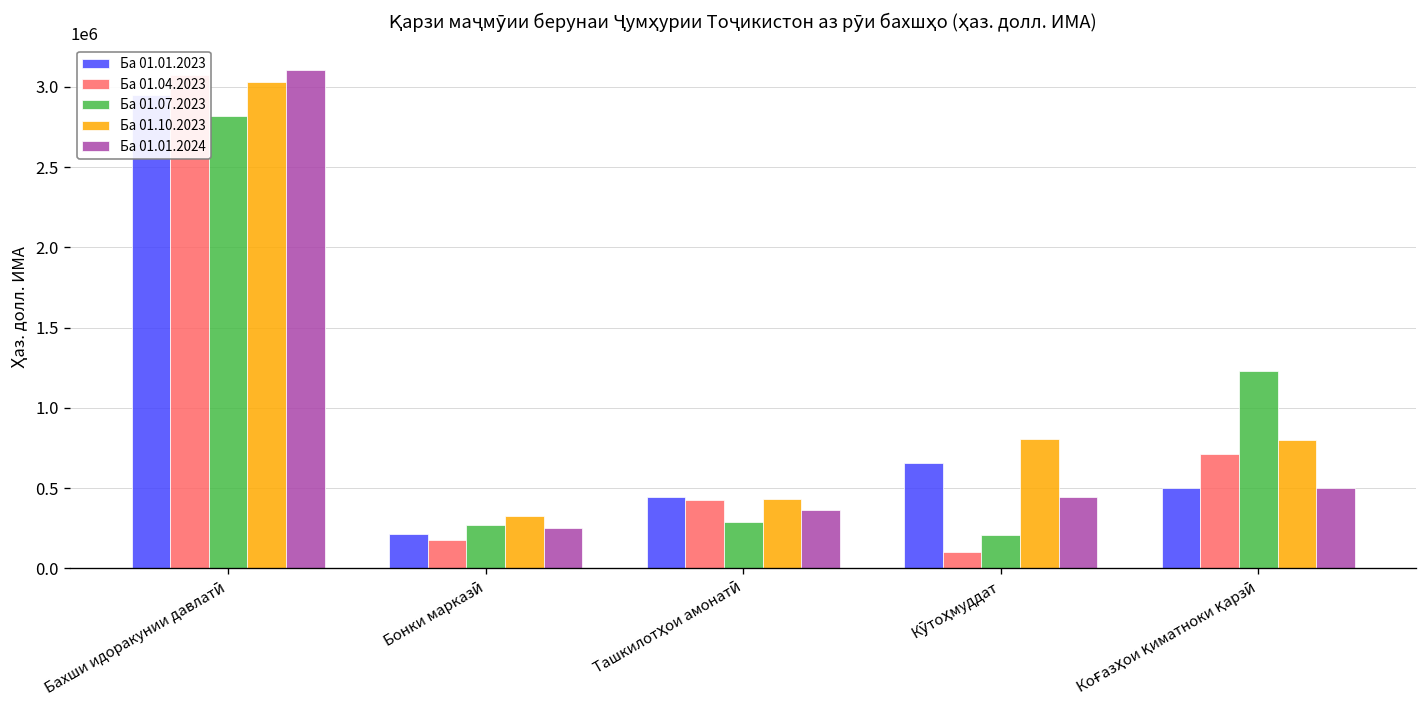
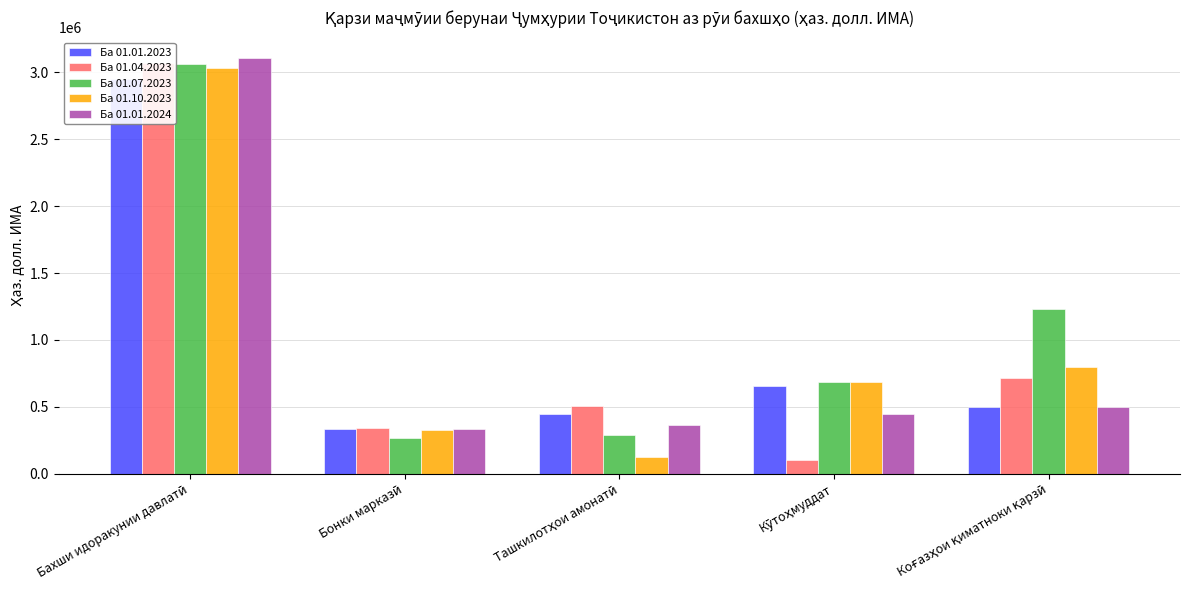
Ба 01.07.2023, Бахши идоракунии давлатӣ: 2820000 -> 3060000
Ба 01.01.2023, Бонки марказӣ: 220000 -> 330000
Ба 01.04.2023, Бонки марказӣ: 170000 -> 340000
Ба 01.01.2024, Бонки марказӣ: 250000 -> 330000
Ба 01.04.2023, Ташкилотҳои амонатӣ: 420000 -> 510000
Ба 01.10.2023, Ташкилотҳои амонатӣ: 430000 -> 120000
Ба 01.07.2023, Кӯтоҳмуддат: 210000 -> 690000
Ба 01.10.2023, Кӯтоҳмуддат: 810000 -> 690000
